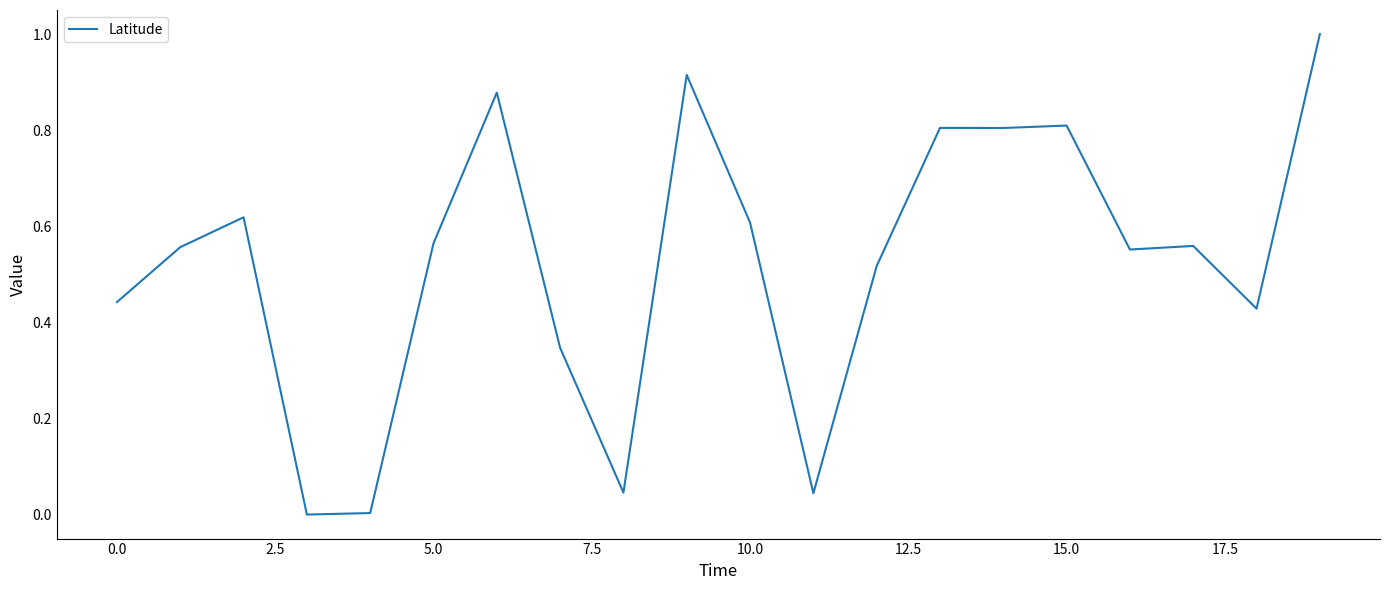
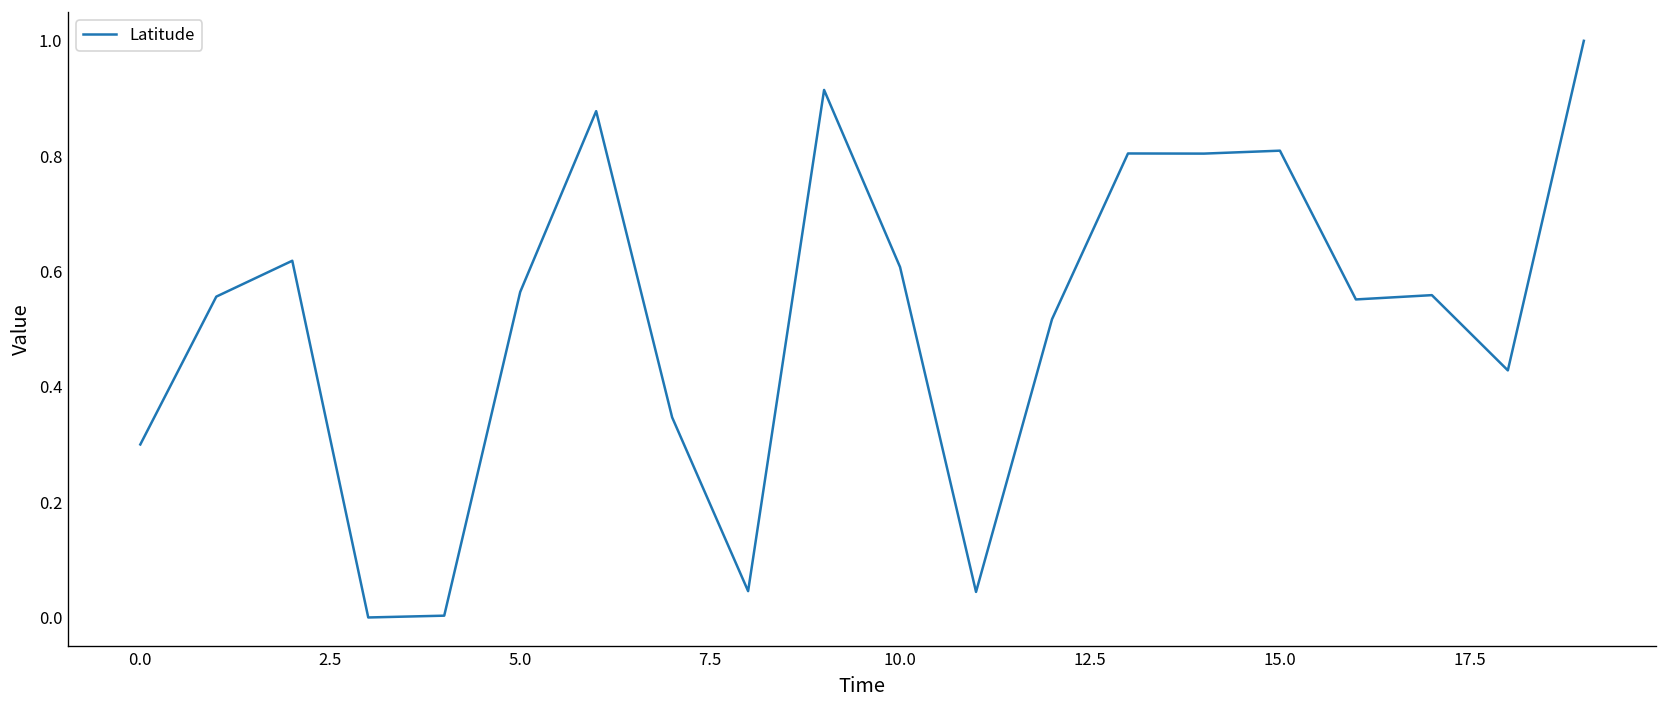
0.0: 0.44 -> 0.30
